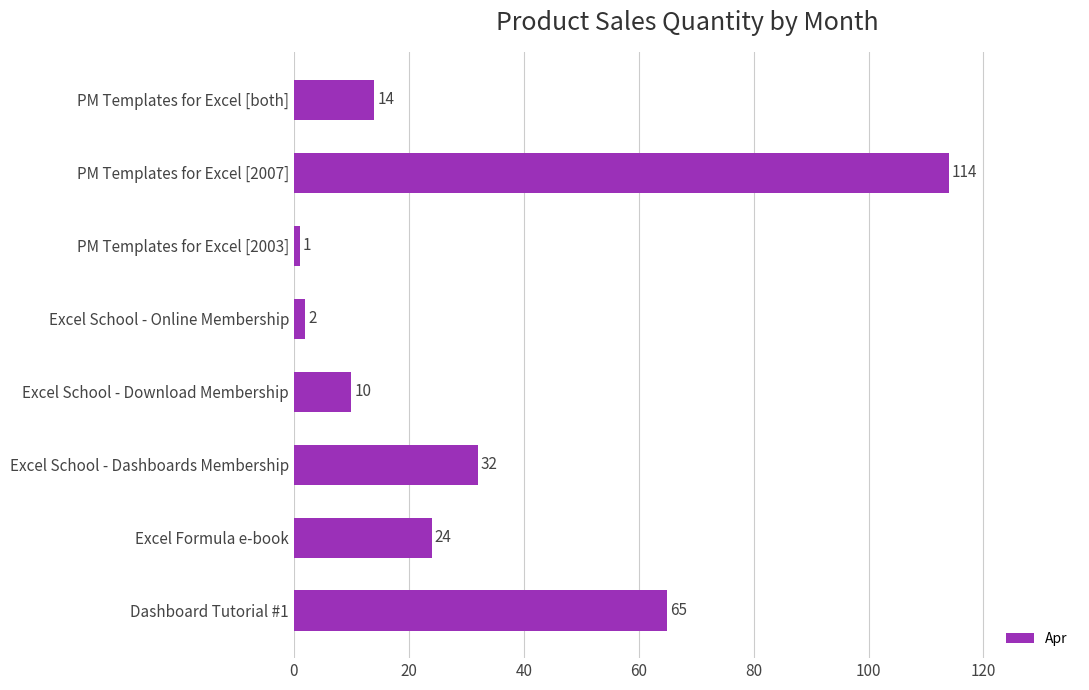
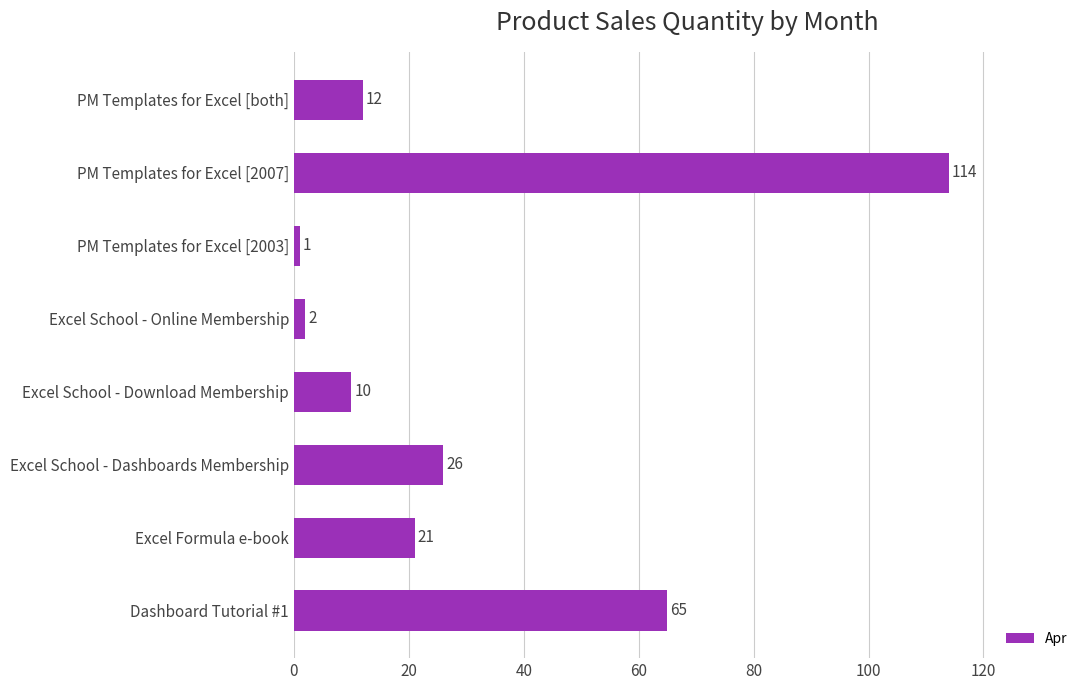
PM Templates for Excel [both]: 14 -> 12
Excel School - Dashboards Membership: 32 -> 26
Excel Formula e-book: 24 -> 21
